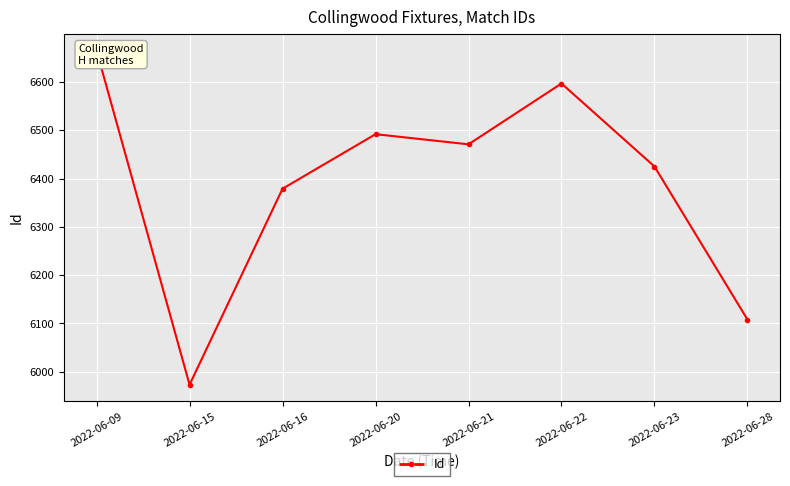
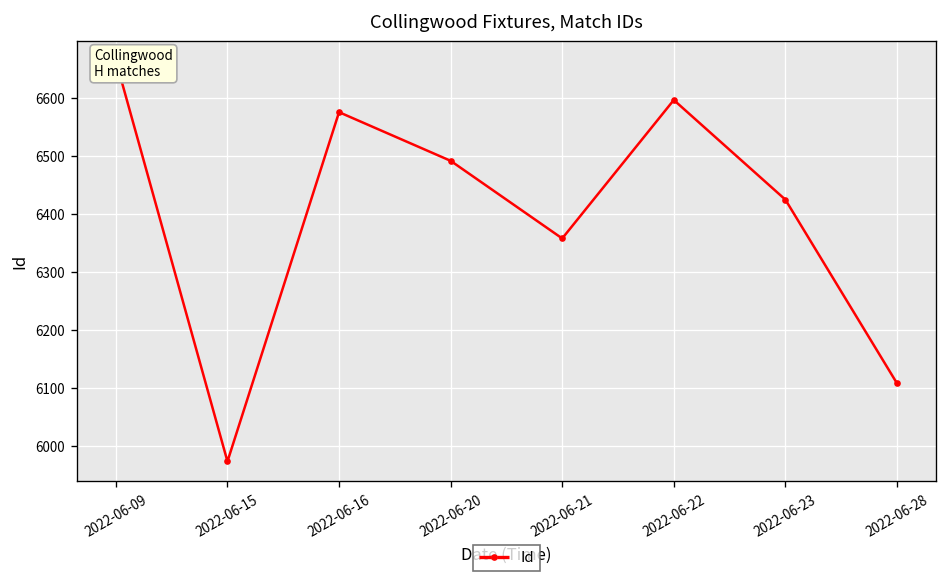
2022-06-16: 6380 -> 6580
2022-06-21: 6470 -> 6360
